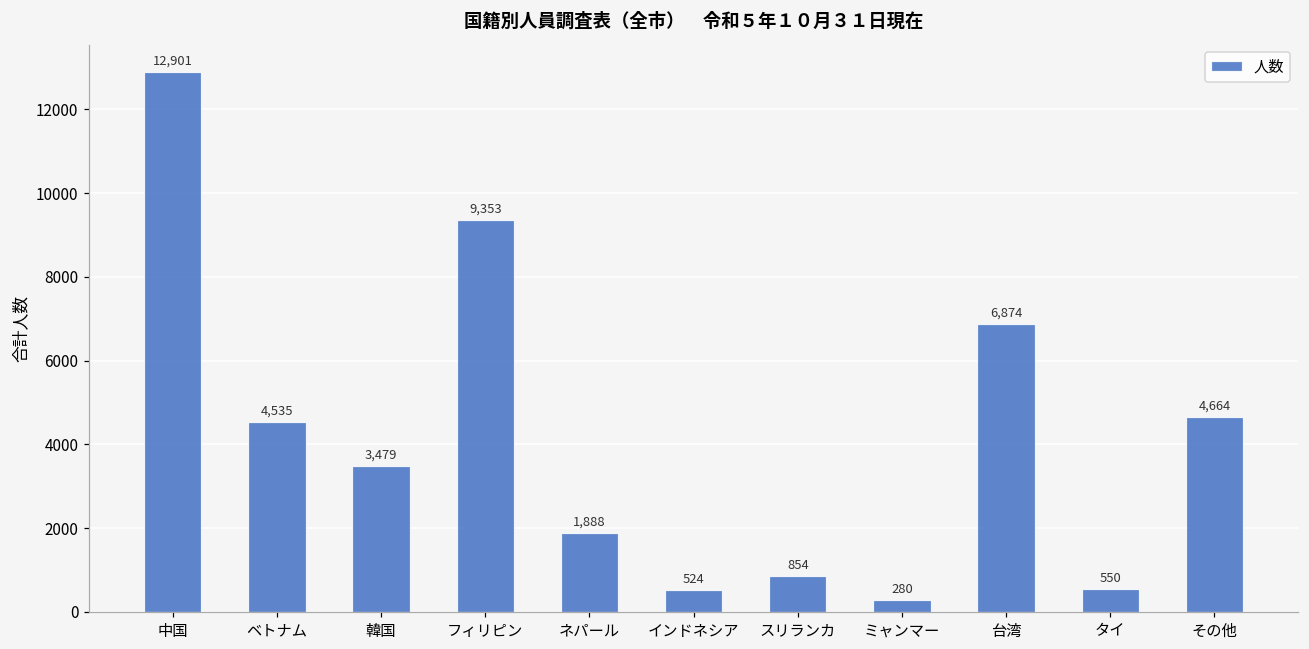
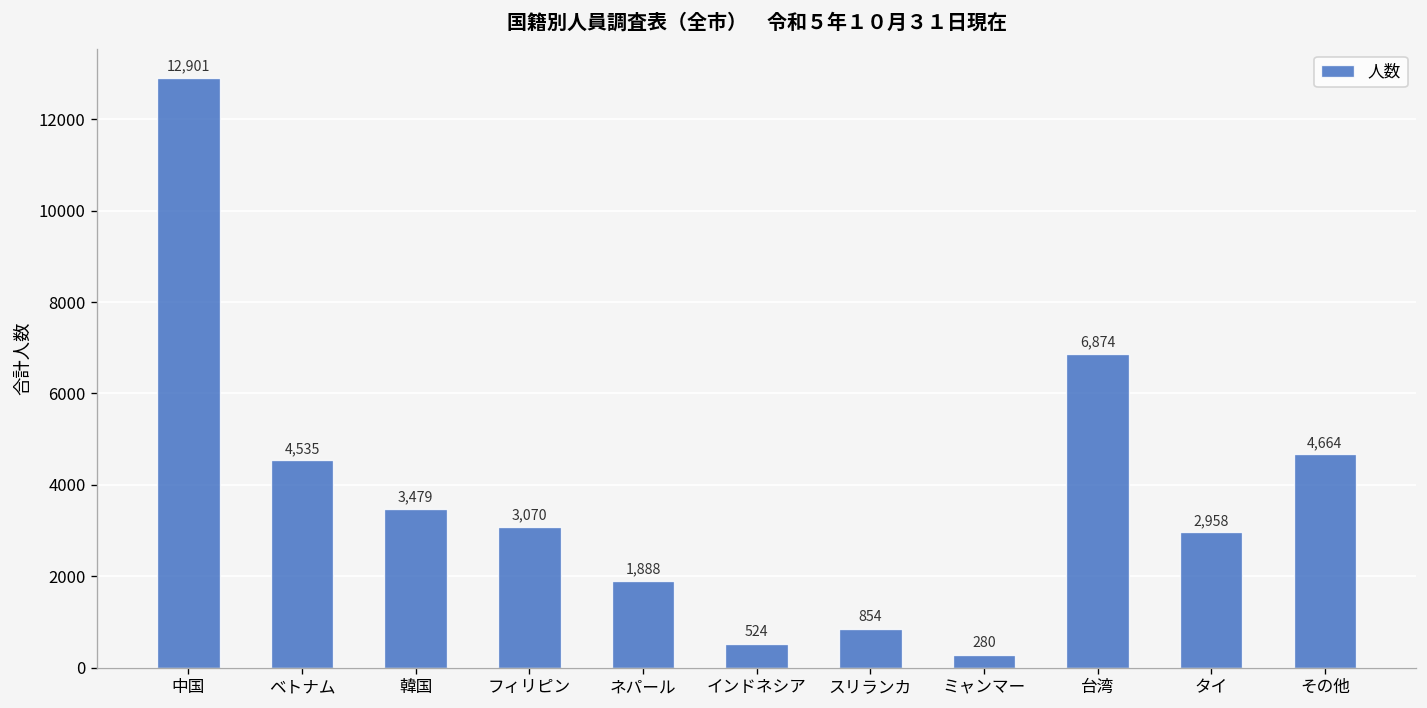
フィリピン: 9,353 -> 3,070
タイ: 550 -> 2,958
